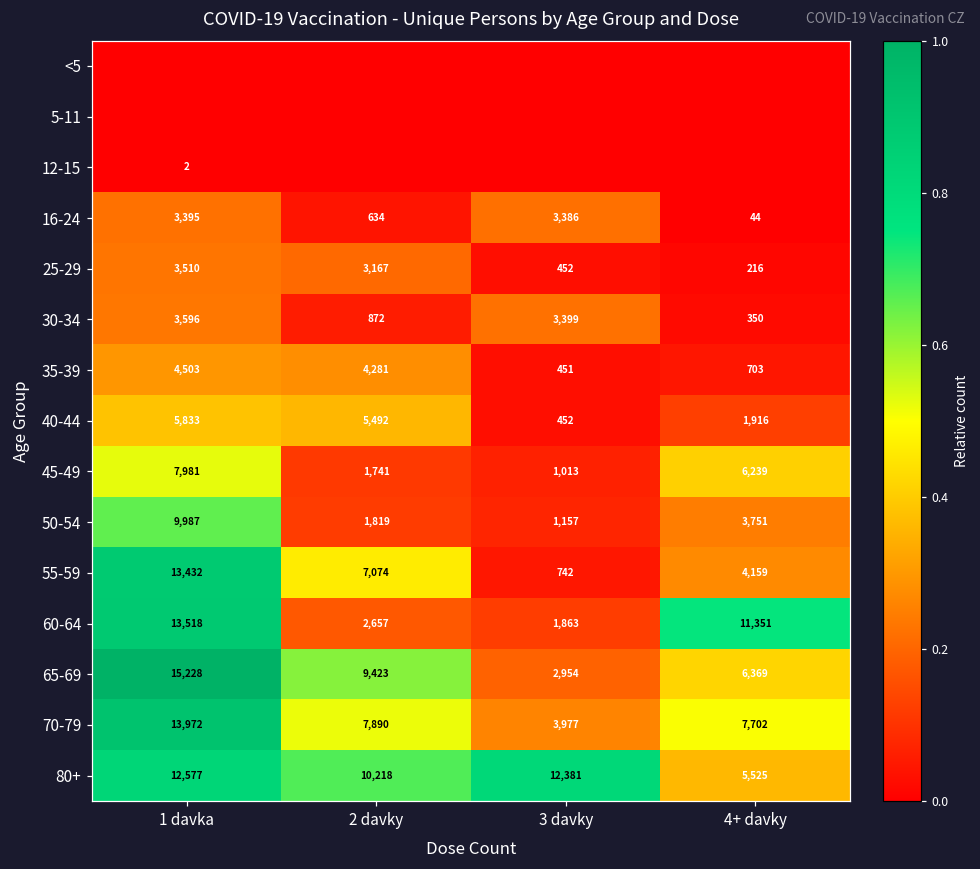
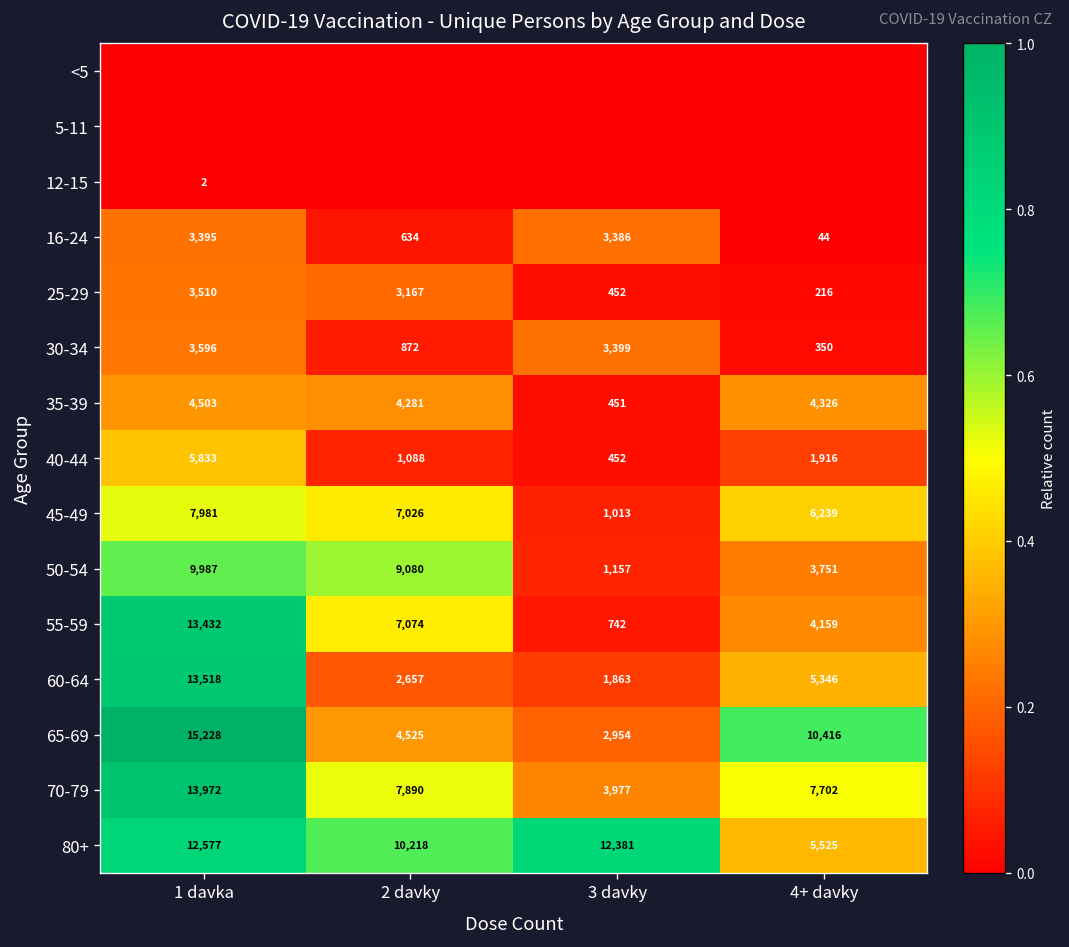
35-39, 4+ davky: 703 -> 4,326
40-44, 2 davky: 5,492 -> 1,088
45-49, 2 davky: 1,741 -> 7,026
50-54, 2 davky: 1,819 -> 9,080
60-64, 4+ davky: 11,351 -> 5,346
65-69, 2 davky: 9,423 -> 4,525
65-69, 4+ davky: 6,369 -> 10,416
